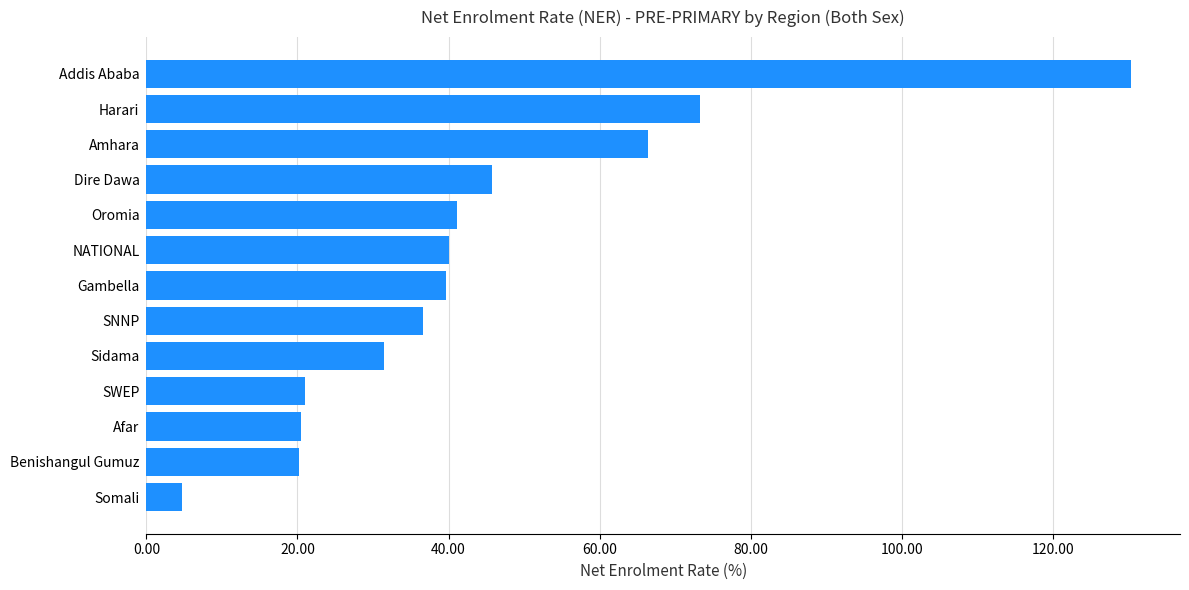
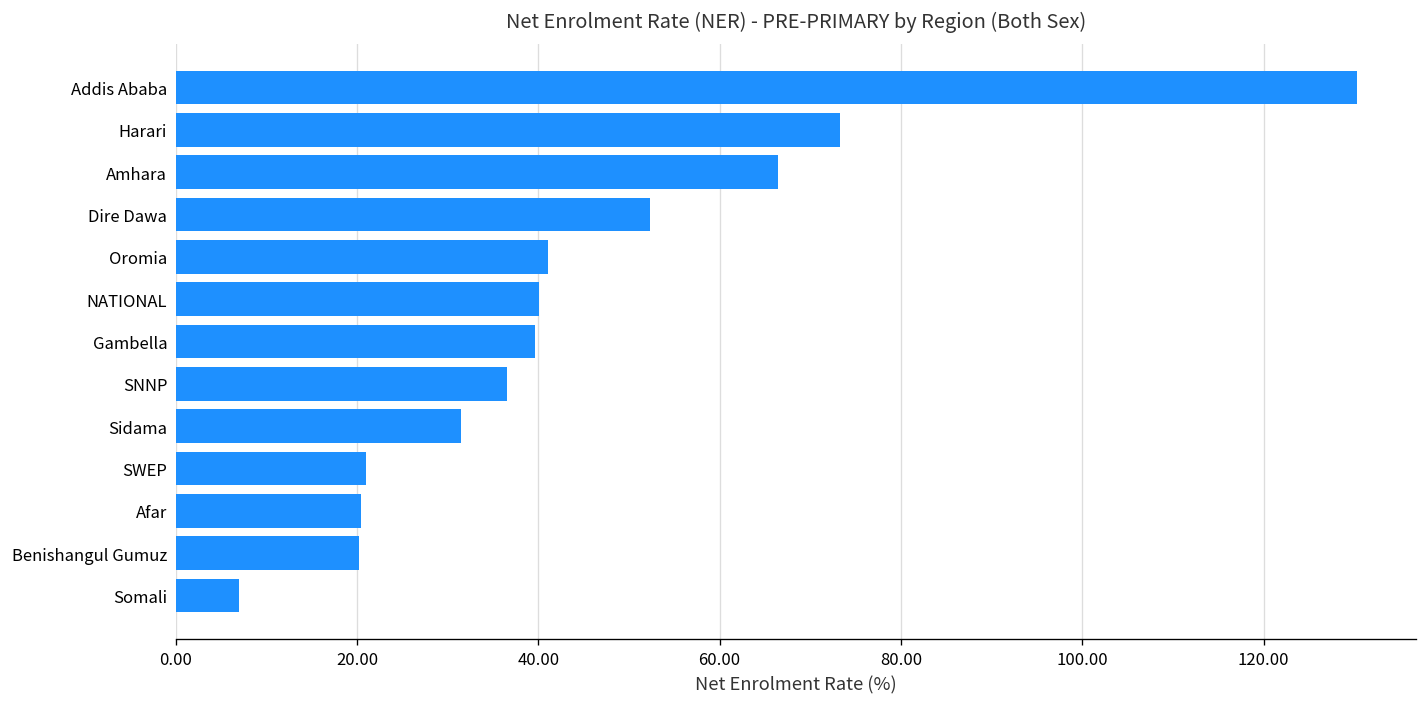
Dire Dawa: 46 -> 52
Somali: 5 -> 7
